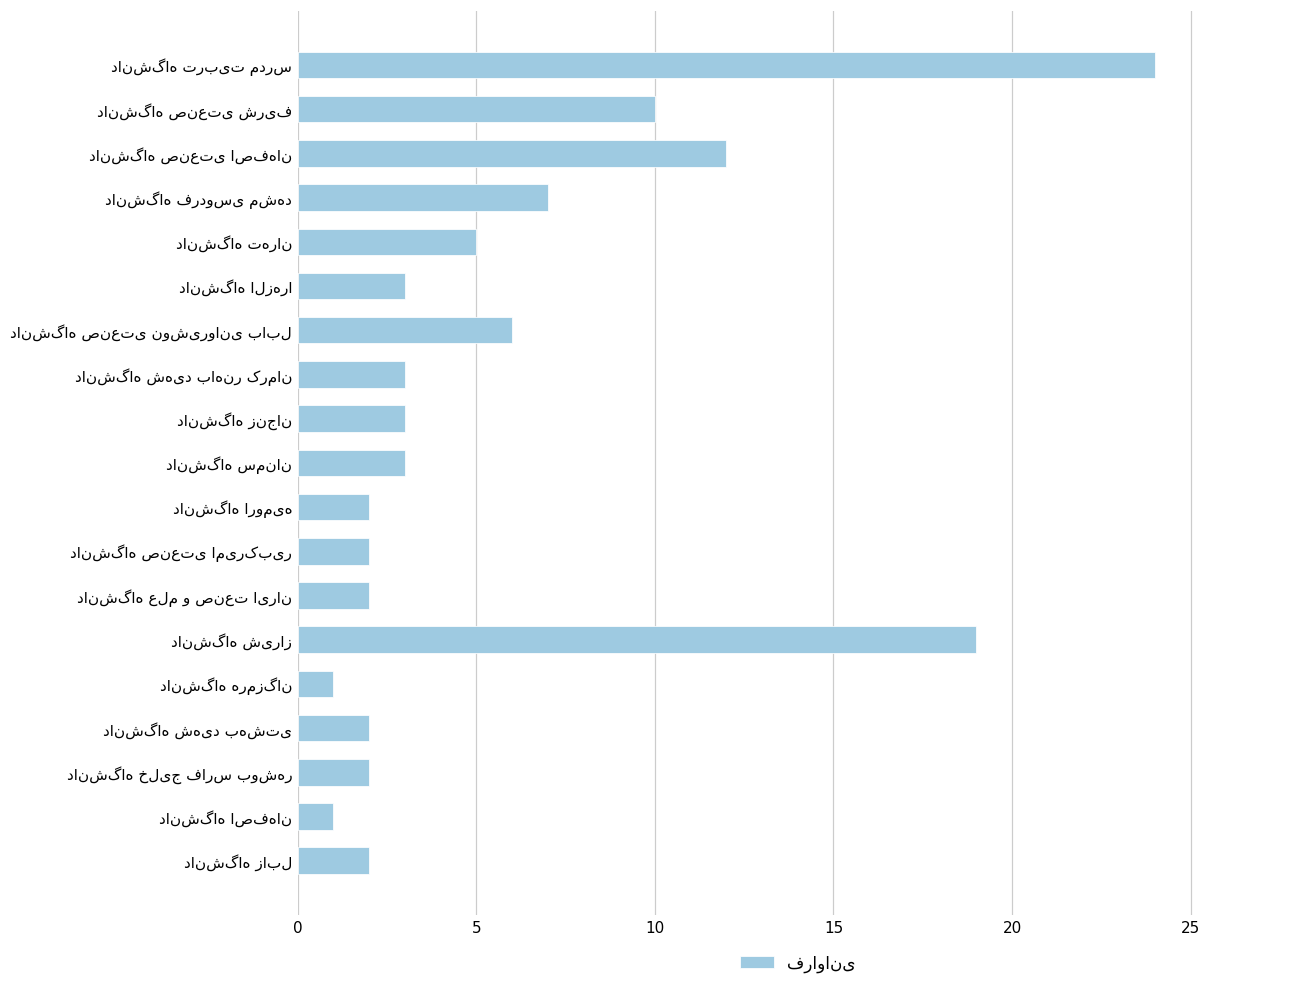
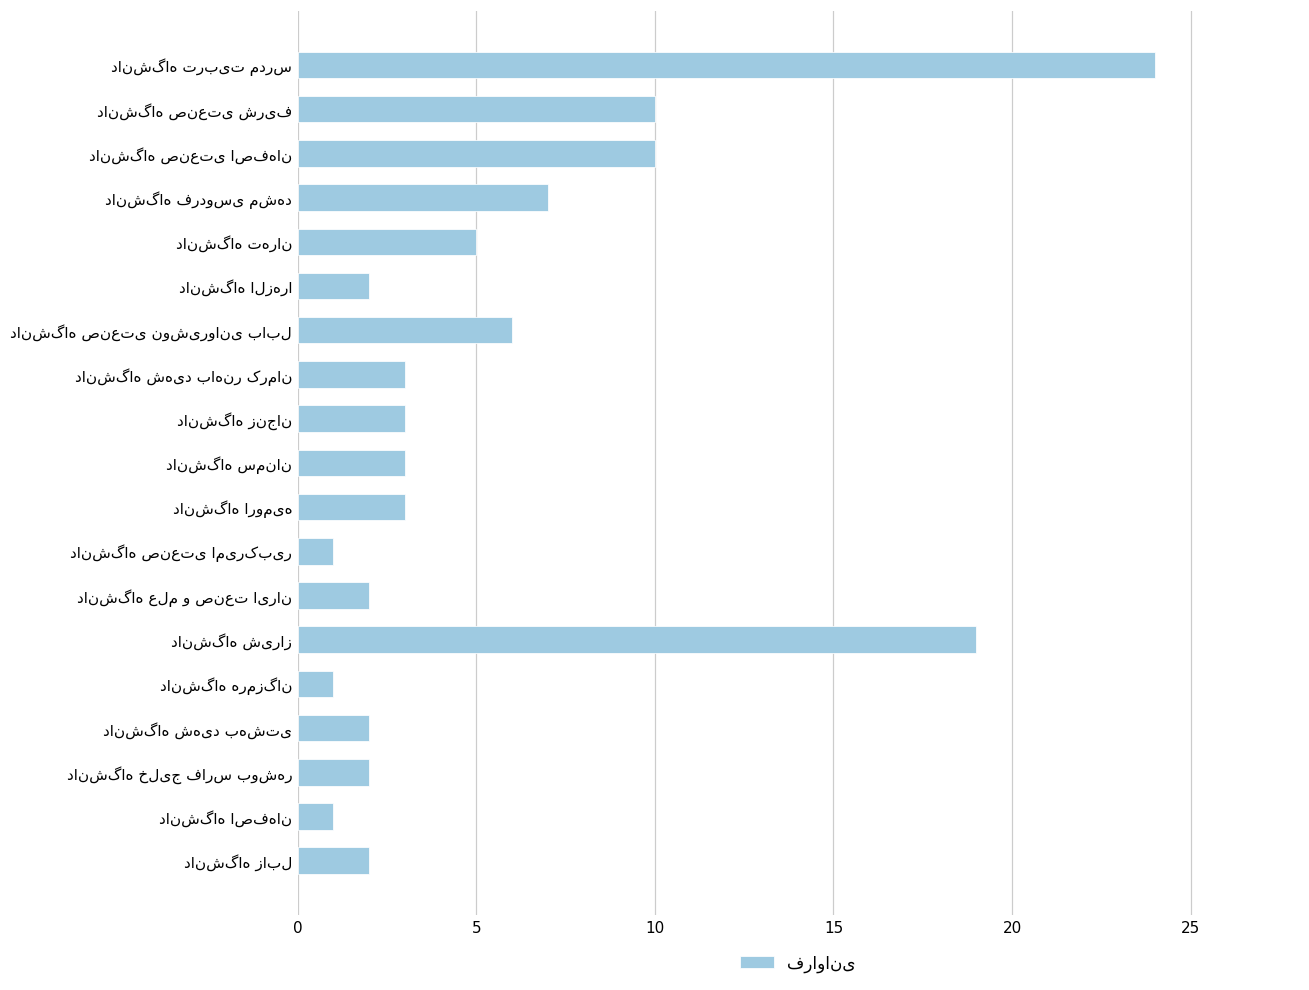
دانشگاه صنعتی اصفهان: 12 -> 10
دانشگاه الزهرا: 3 -> 2
دانشگاه ارومیه: 2 -> 3
دانشگاه صنعتی امیرکبیر: 2 -> 1
